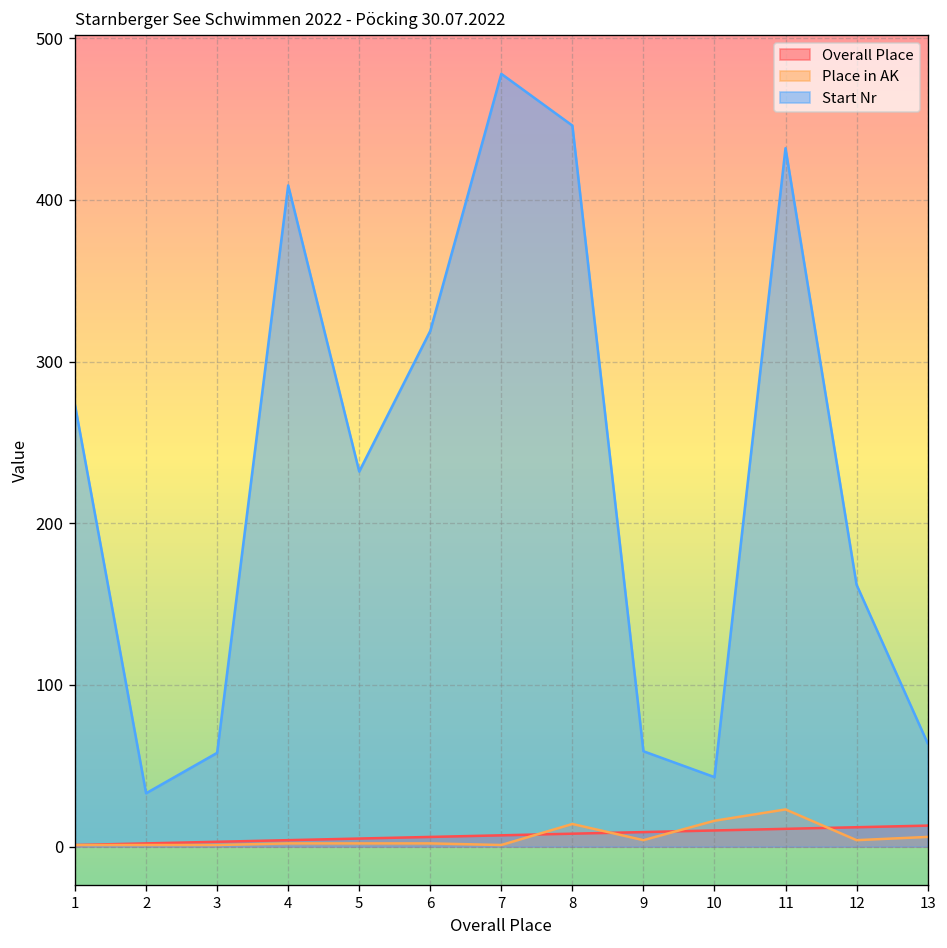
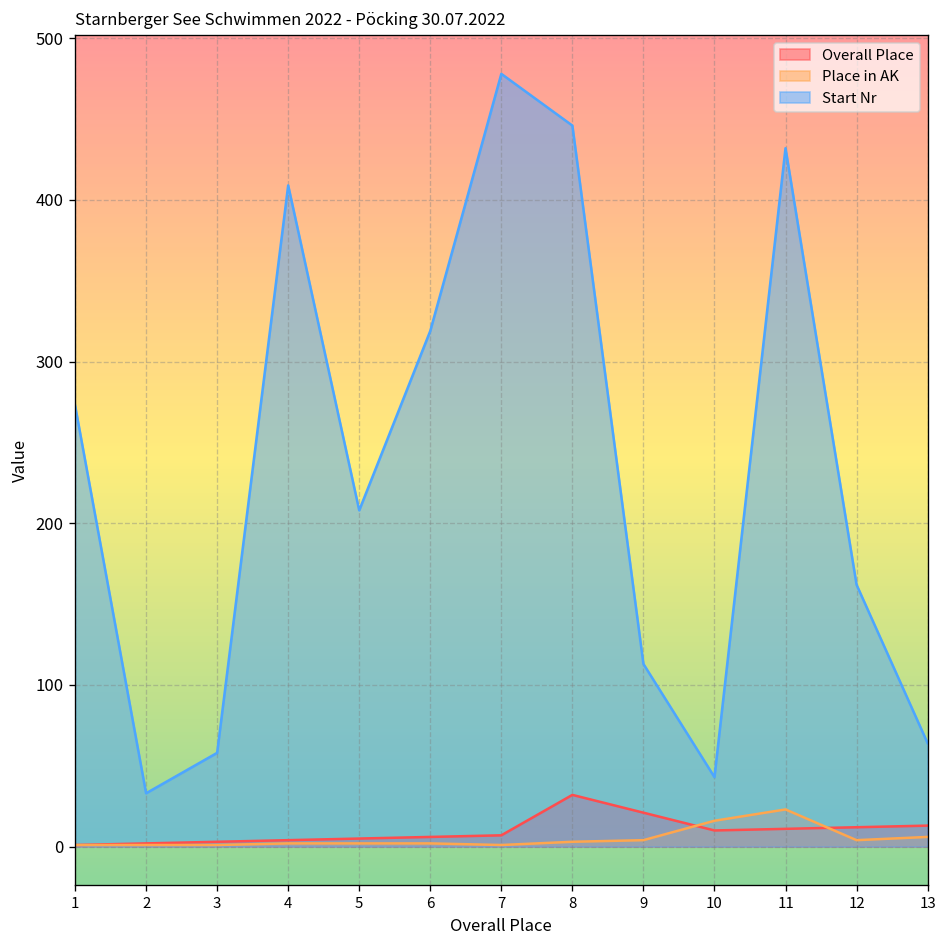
Start Nr, 5: 232 -> 208
Overall Place, 8: 8 -> 32
Place in AK, 8: 14 -> 3
Overall Place, 9: 9 -> 21
Start Nr, 9: 59 -> 113
